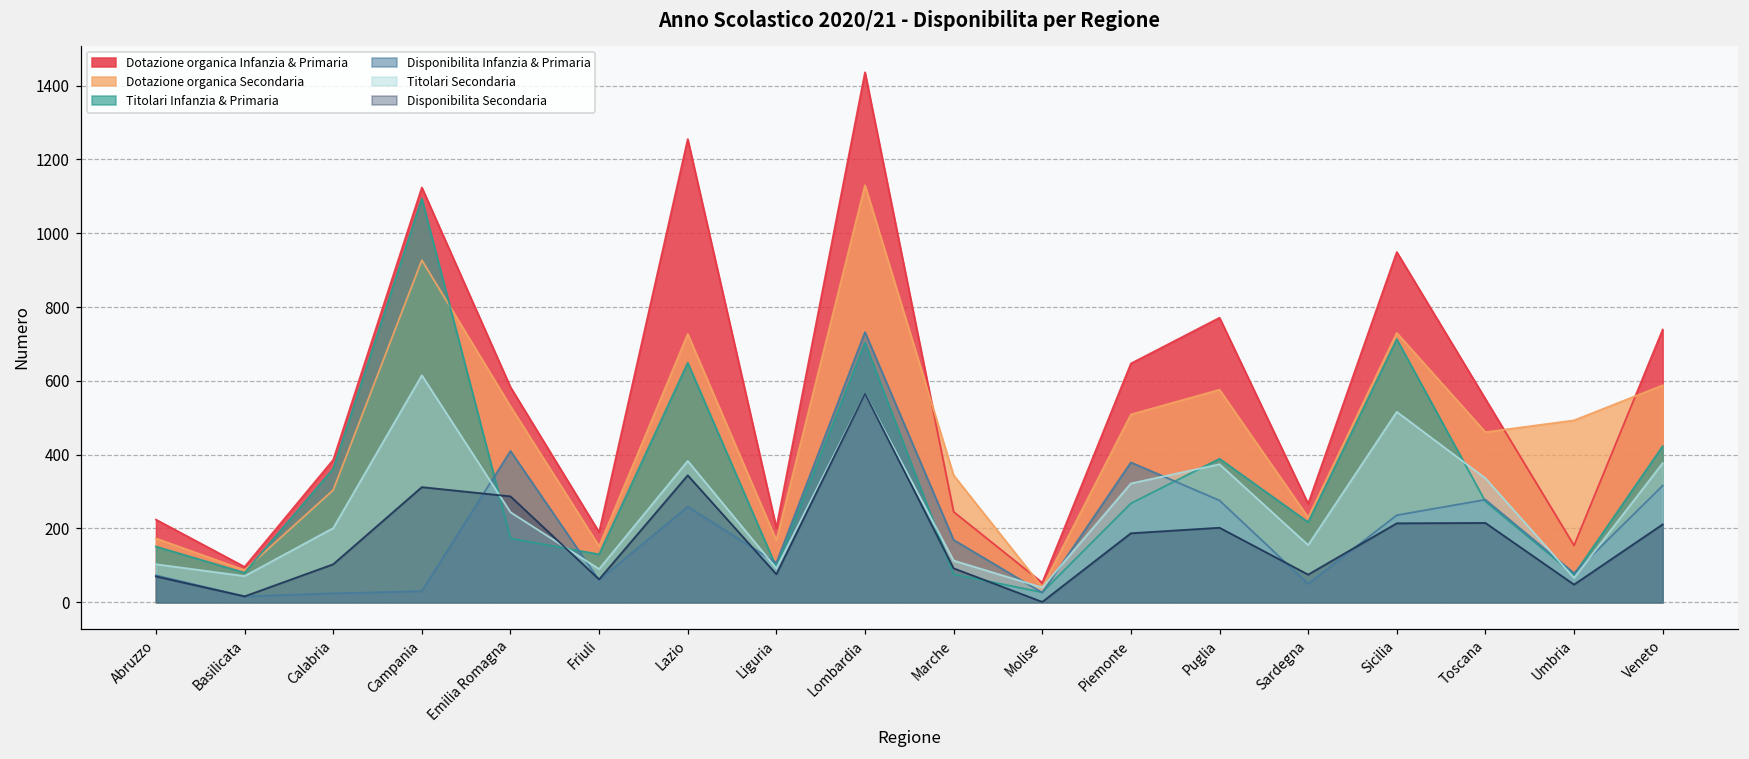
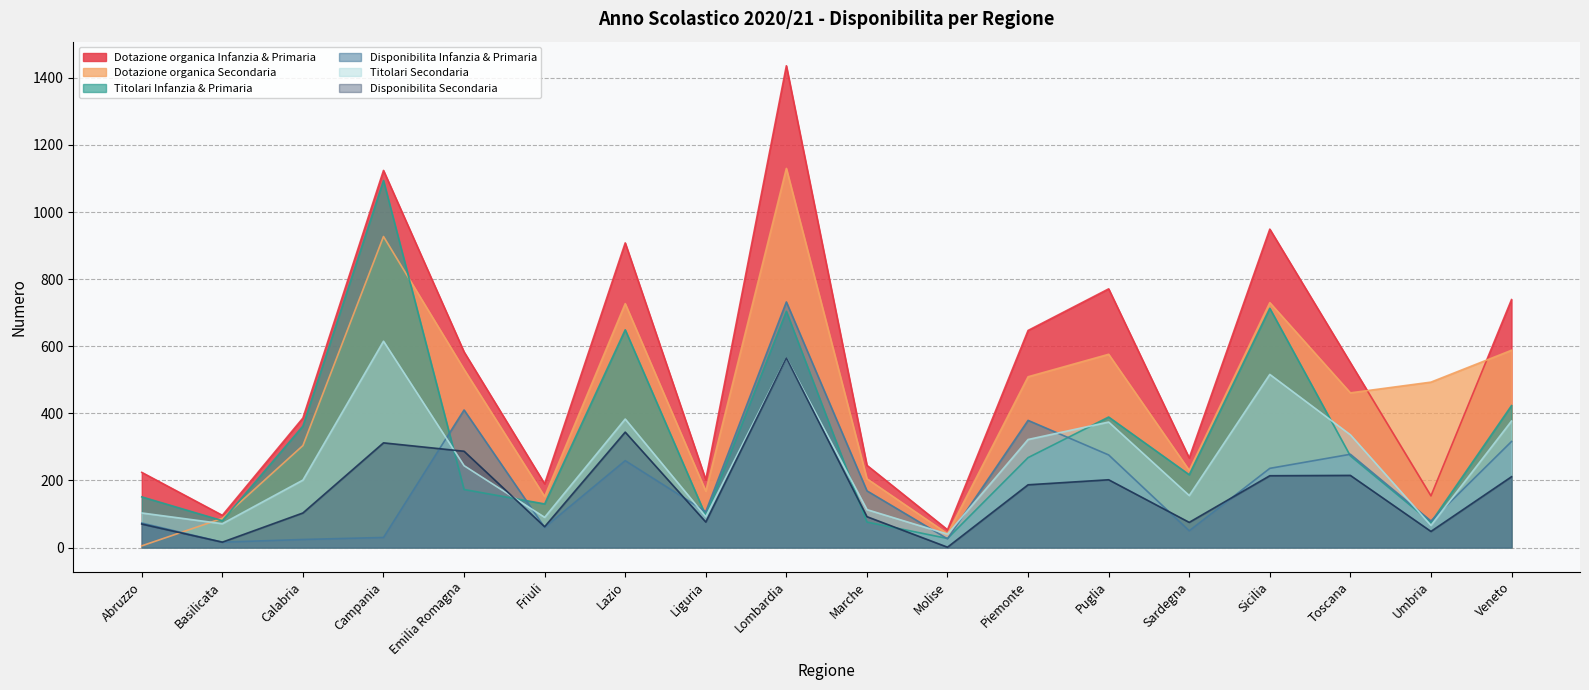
Dotazione organica Secondaria, Abruzzo: 170 -> 10
Dotazione organica Infanzia & Primaria, Lazio: 1260 -> 910
Dotazione organica Secondaria, Marche: 340 -> 210
